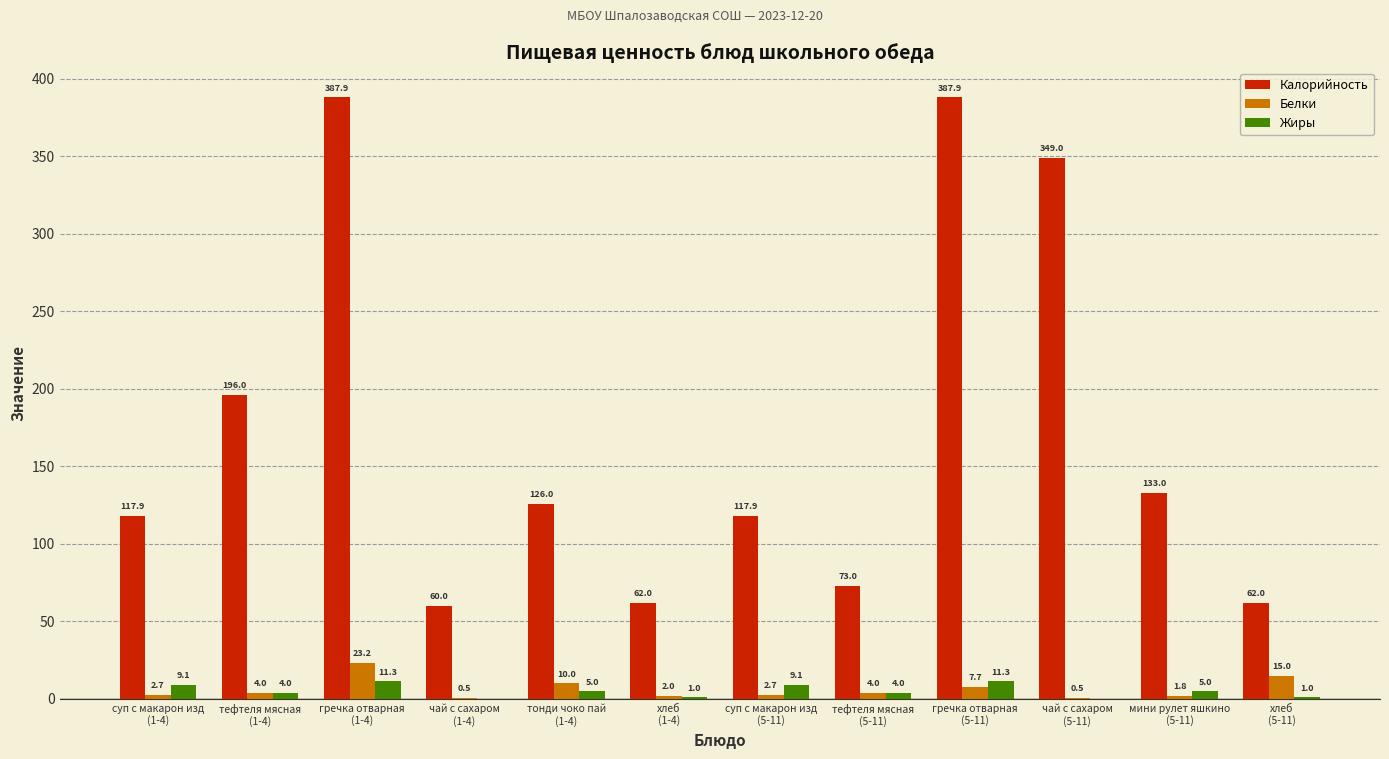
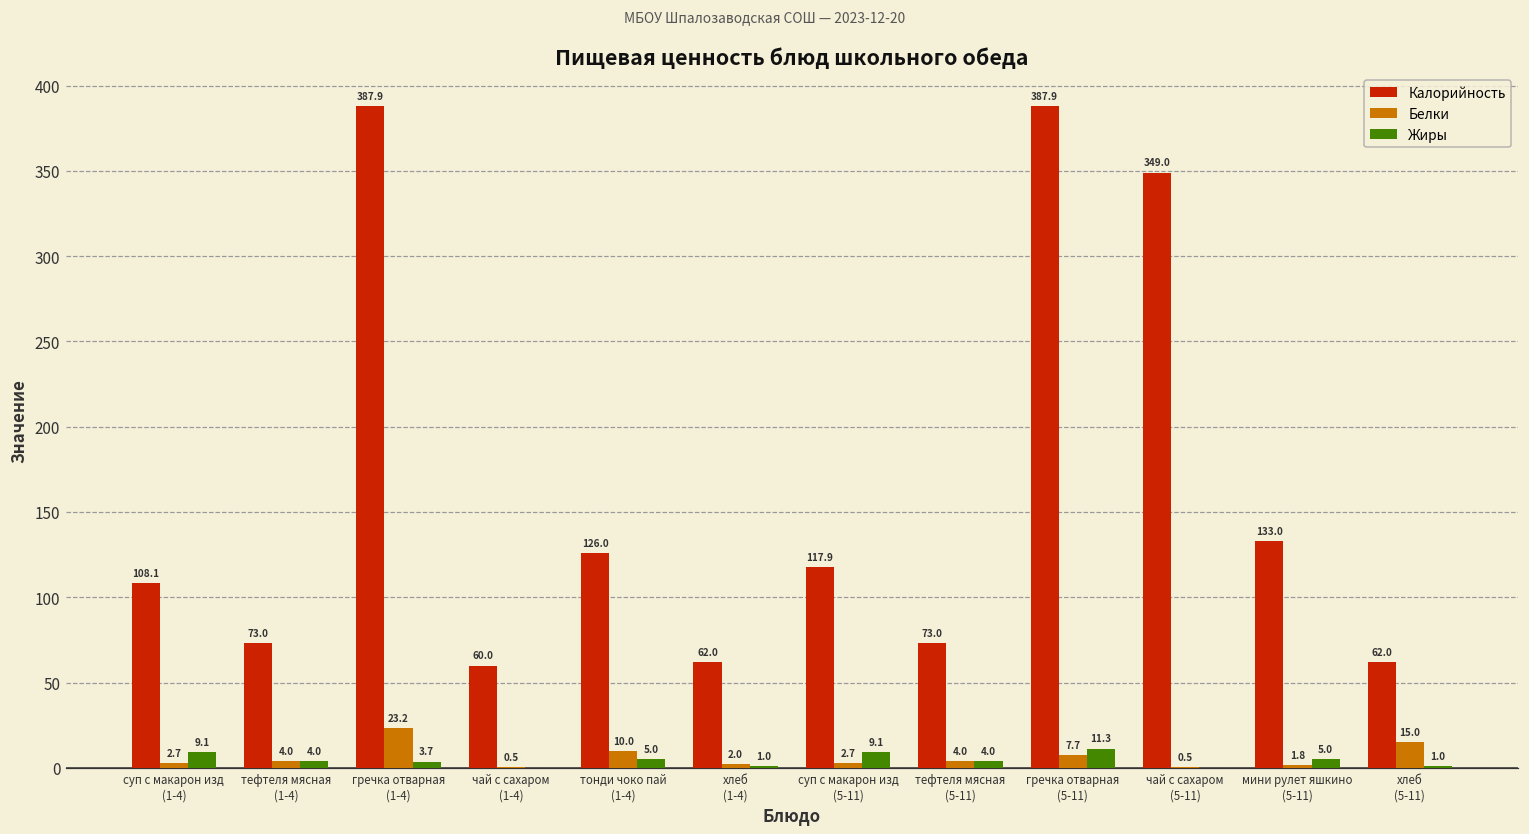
Калорийность, суп с макарон изд (1-4): 117.9 -> 108.1
Калорийность, тефтеля мясная (1-4): 196.0 -> 73.0
Жиры, гречка отварная (1-4): 11.3 -> 3.7
